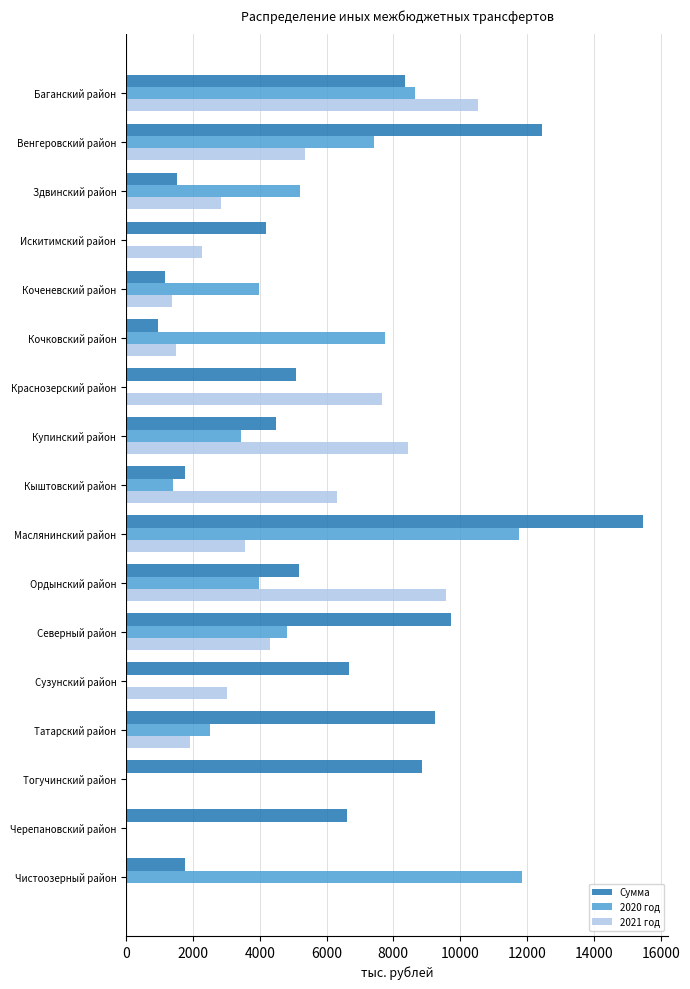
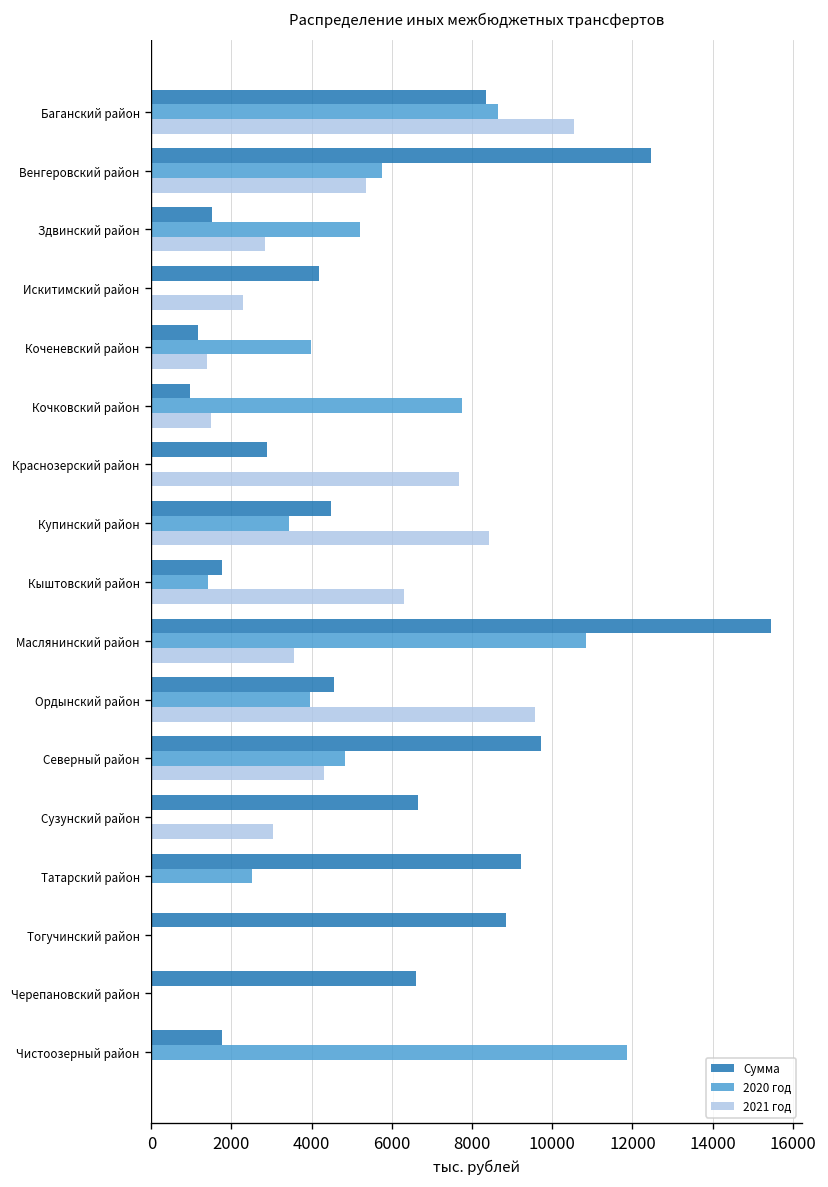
2020 год, Венгеровский район: 7400 -> 5700
Сумма, Краснозерский район: 5100 -> 2900
2020 год, Маслянинский район: 11800 -> 10800
Сумма, Ордынский район: 5200 -> 4600
2021 год, Татарский район: 1900 -> 0
